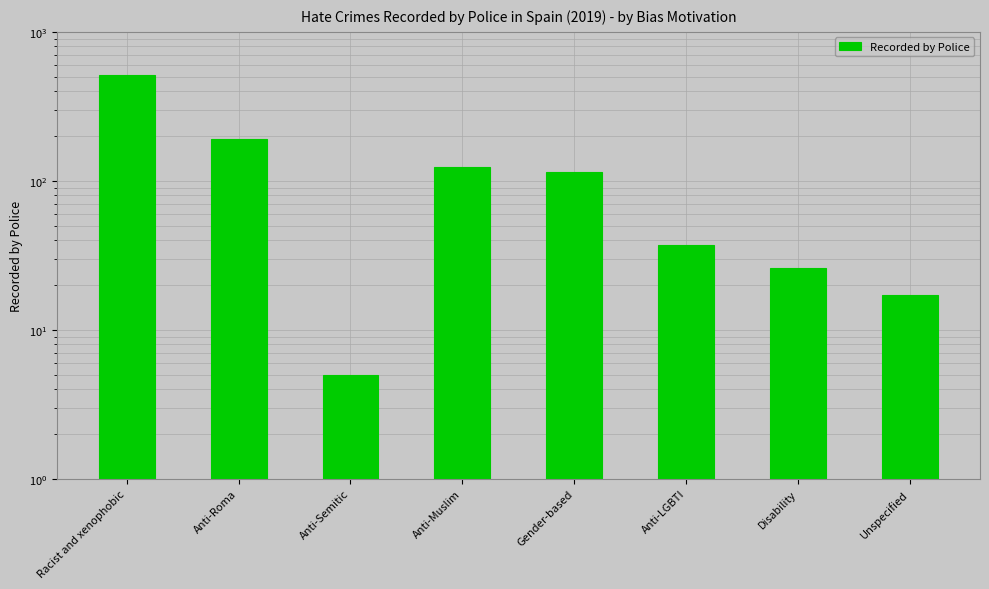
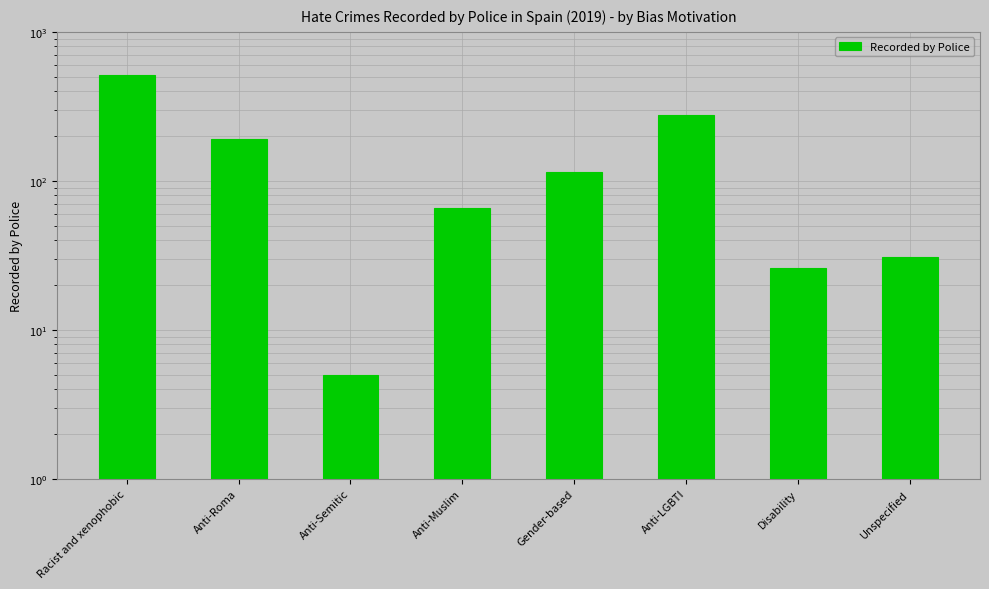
Anti-Muslim: 120 -> 70
Anti-LGBTI: 37 -> 280
Unspecified: 17 -> 31
